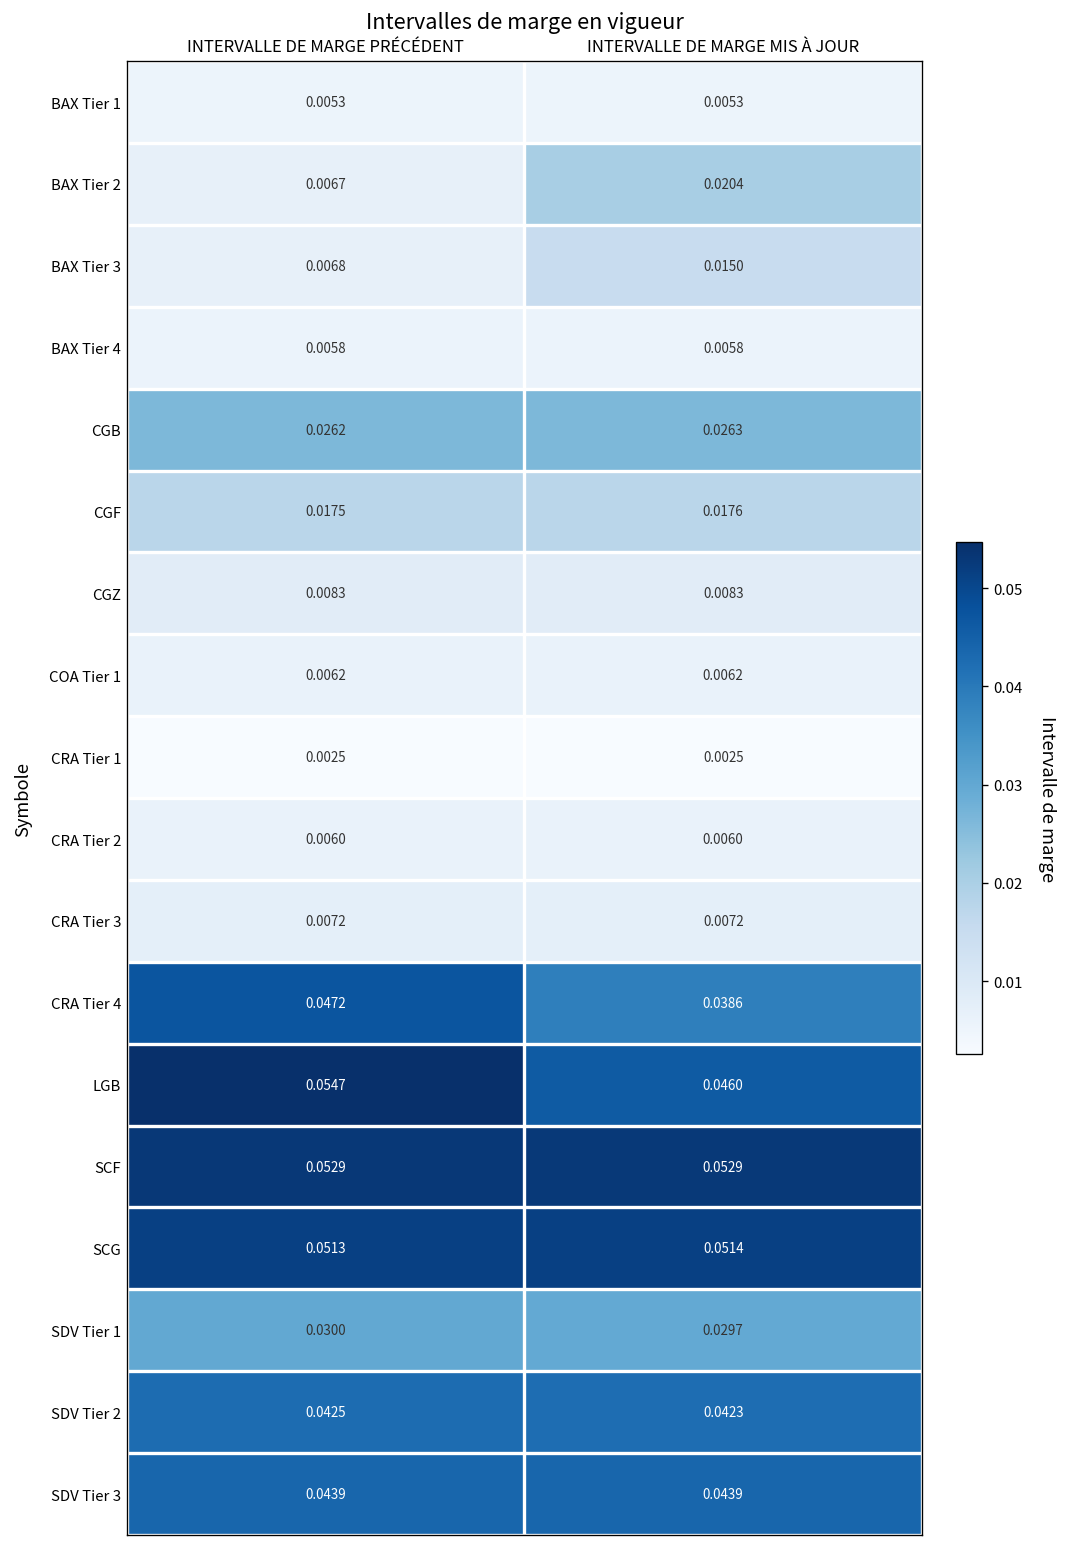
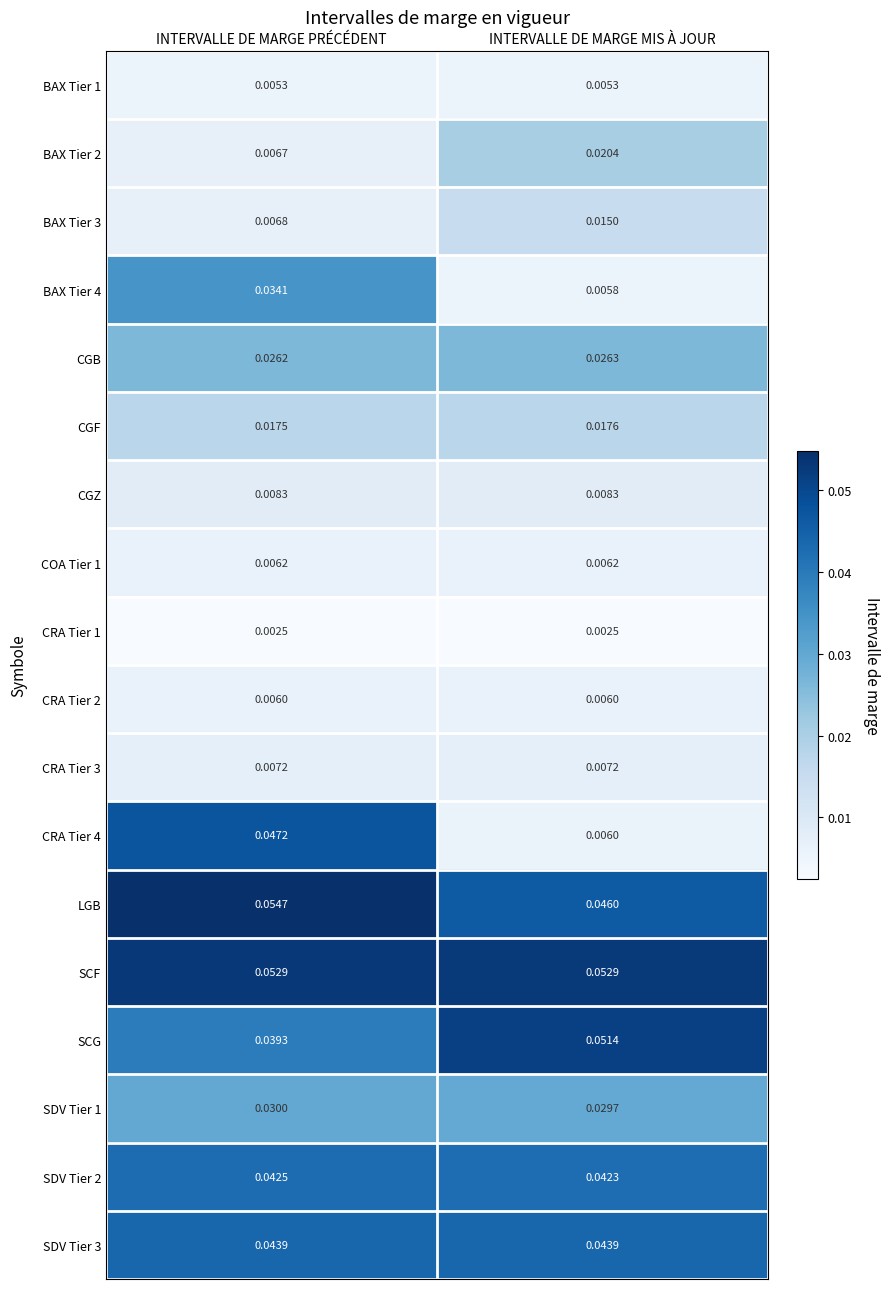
BAX Tier 4, INTERVALLE DE MARGE PRÉCÉDENT: 0.0058 -> 0.0341
CRA Tier 4, INTERVALLE DE MARGE MIS À JOUR: 0.0386 -> 0.0060
SCG, INTERVALLE DE MARGE PRÉCÉDENT: 0.0513 -> 0.0393
